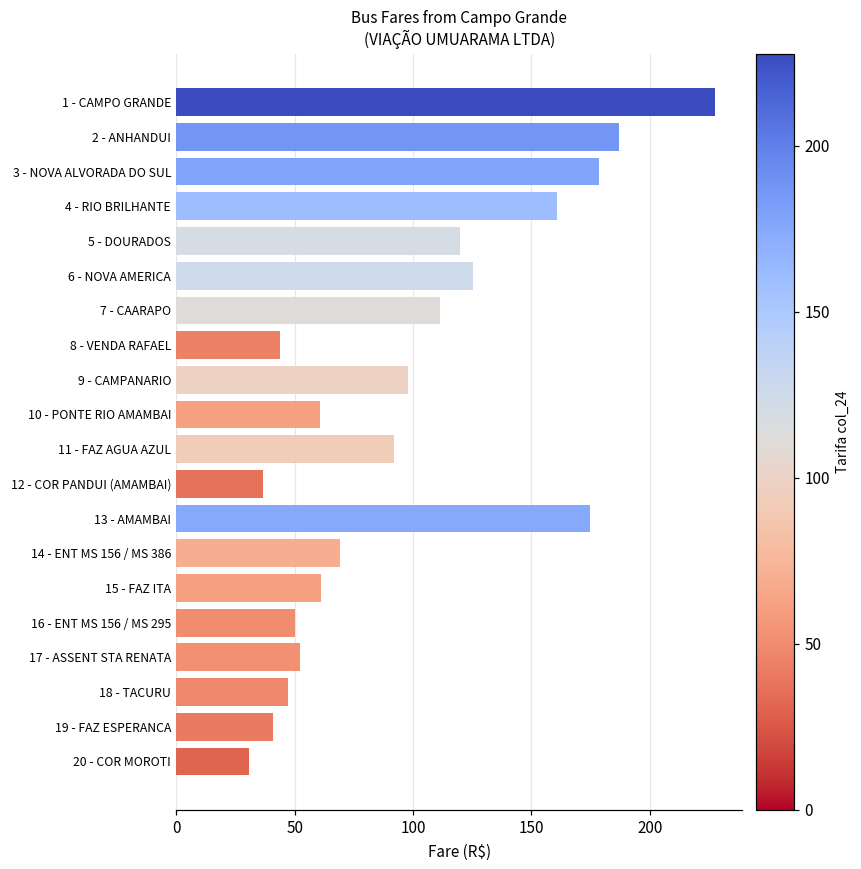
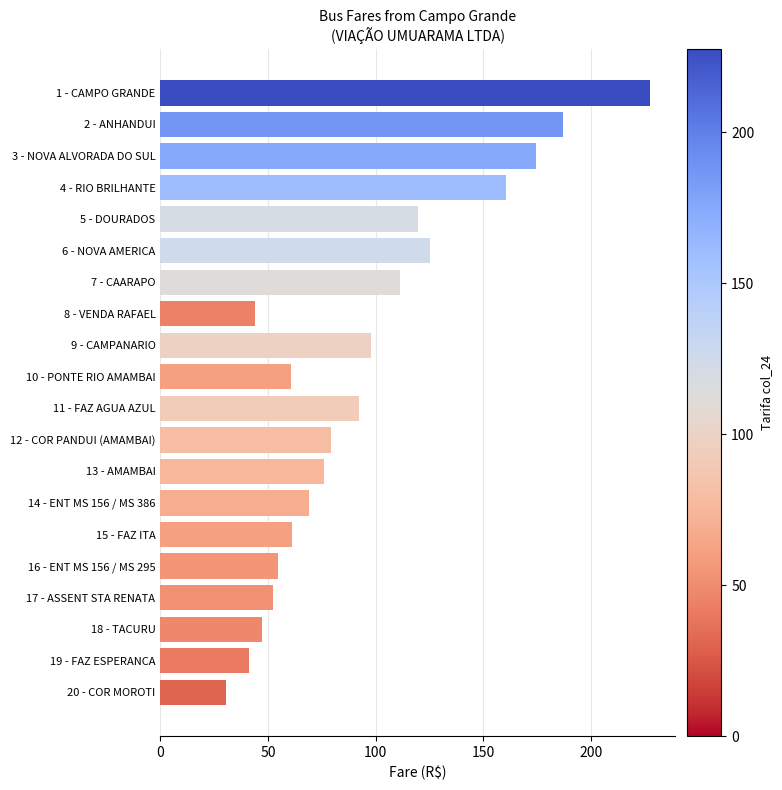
3 - NOVA ALVORADA DO SUL: 179 -> 175
12 - COR PANDUI (AMAMBAI): 37 -> 80
13 - AMAMBAI: 175 -> 76
16 - ENT MS 156 / MS 295: 50 -> 55
